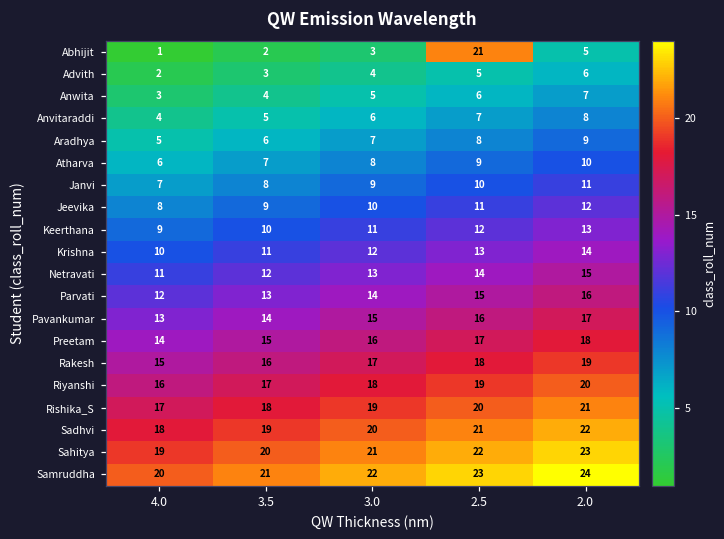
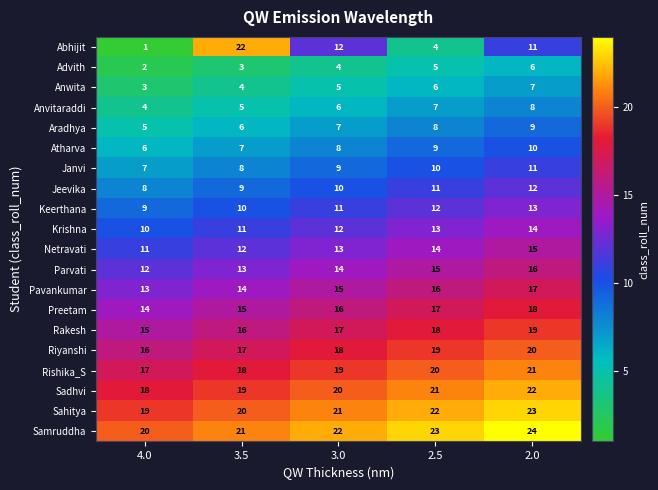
Abhijit, 3.5: 2 -> 22
Abhijit, 3.0: 3 -> 12
Abhijit, 2.5: 21 -> 4
Abhijit, 2.0: 5 -> 11
